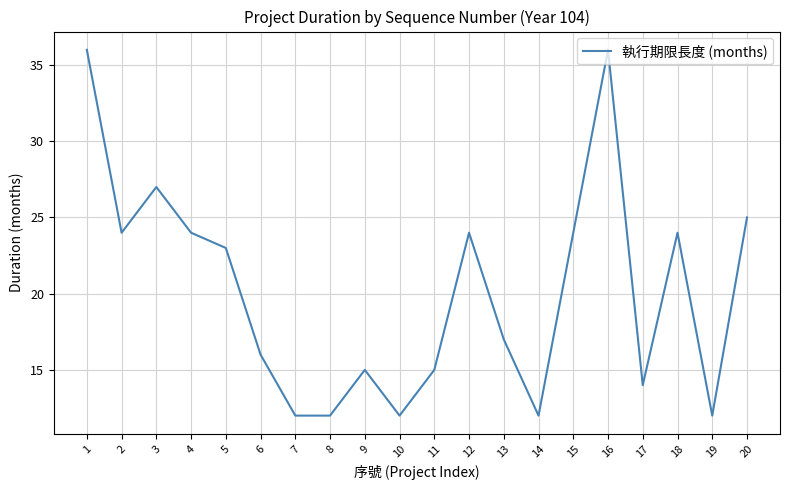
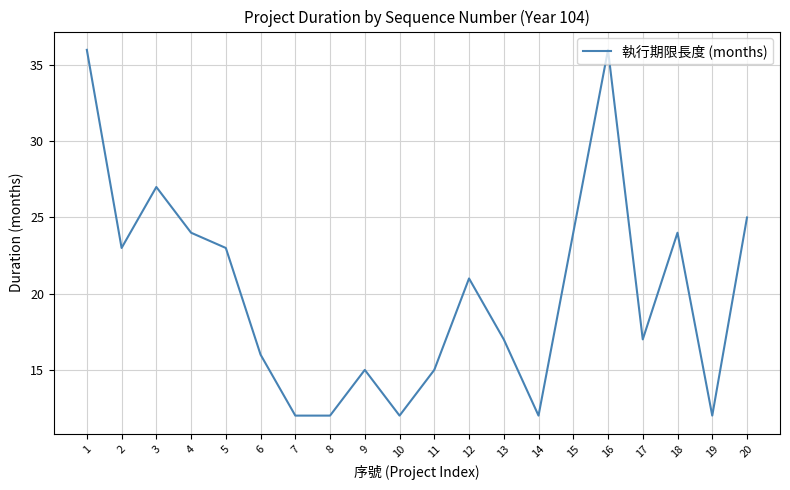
2: 24 -> 23
12: 24 -> 21
17: 14 -> 17
